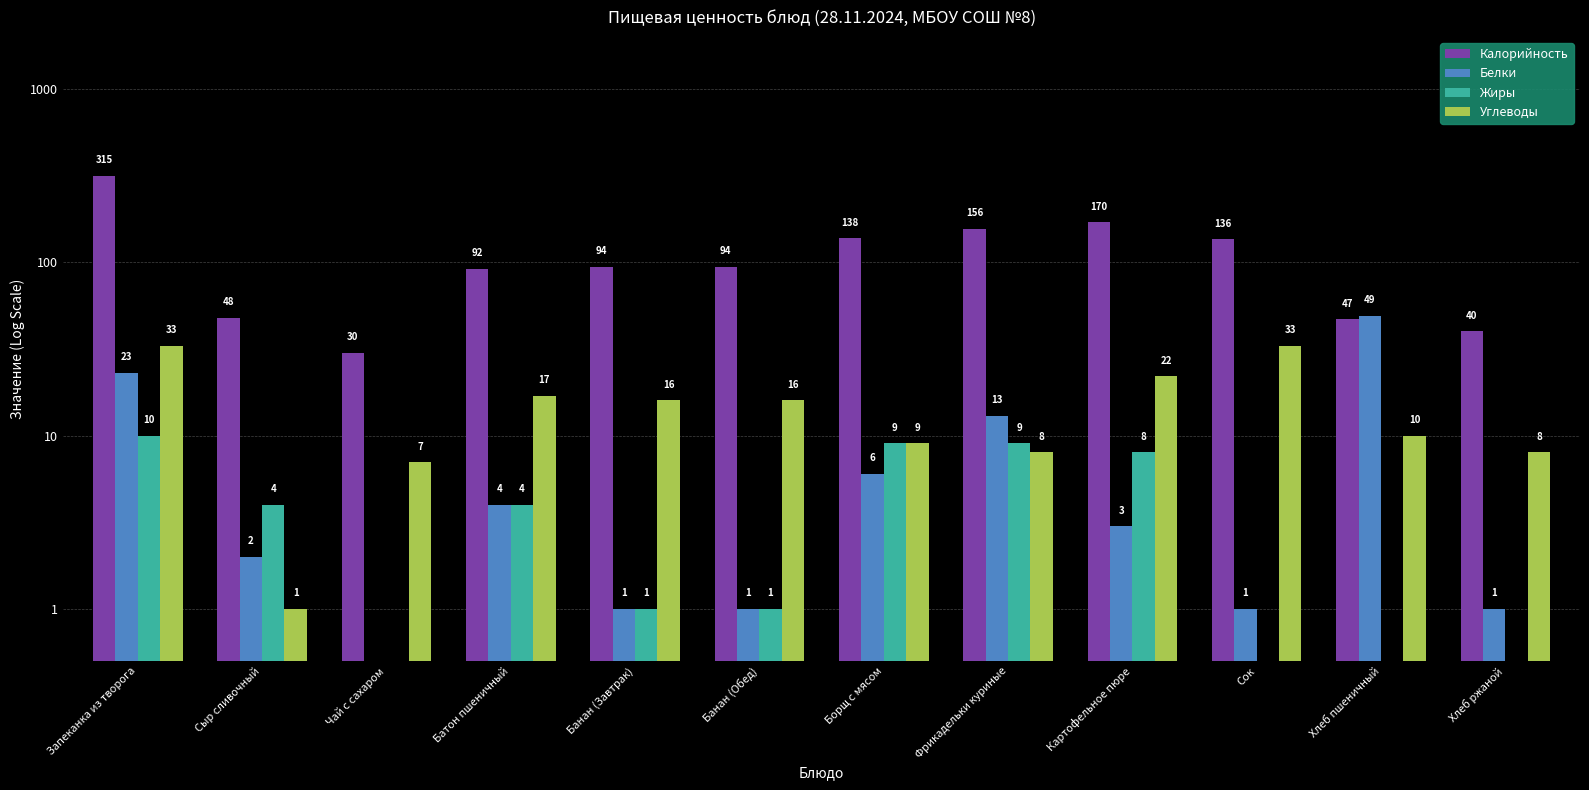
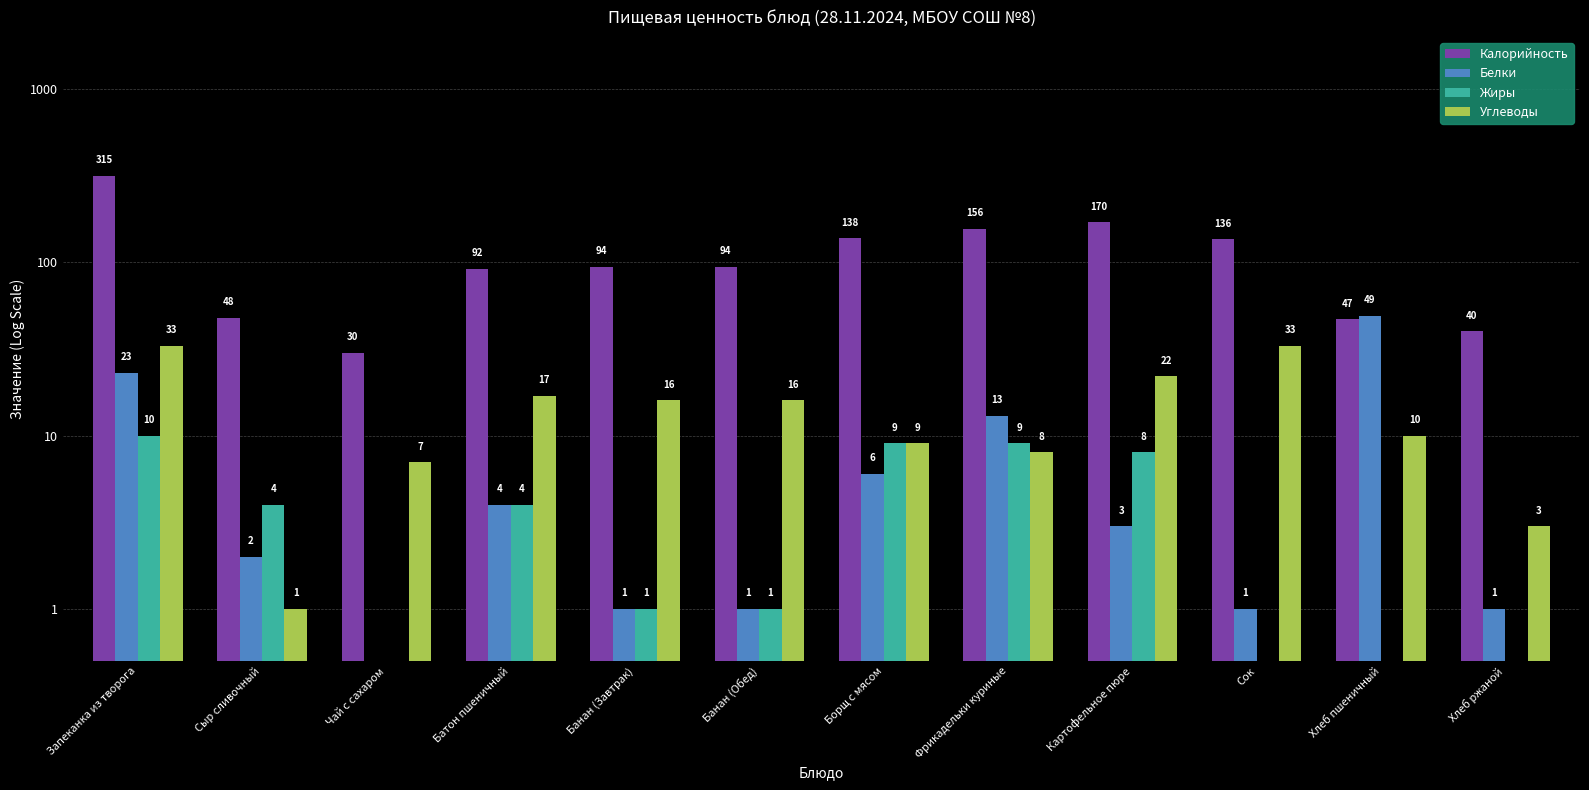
Углеводы, Хлеб ржаной: 8 -> 3
